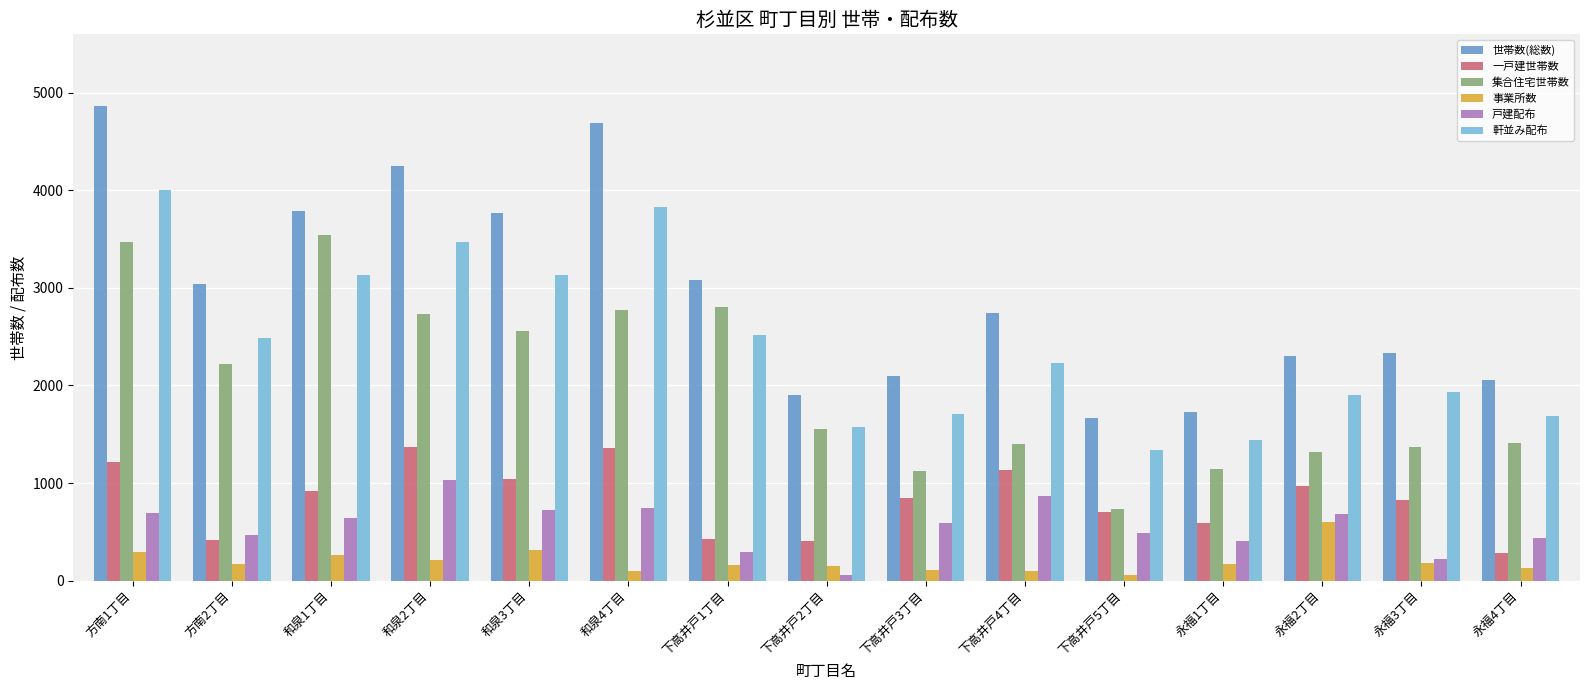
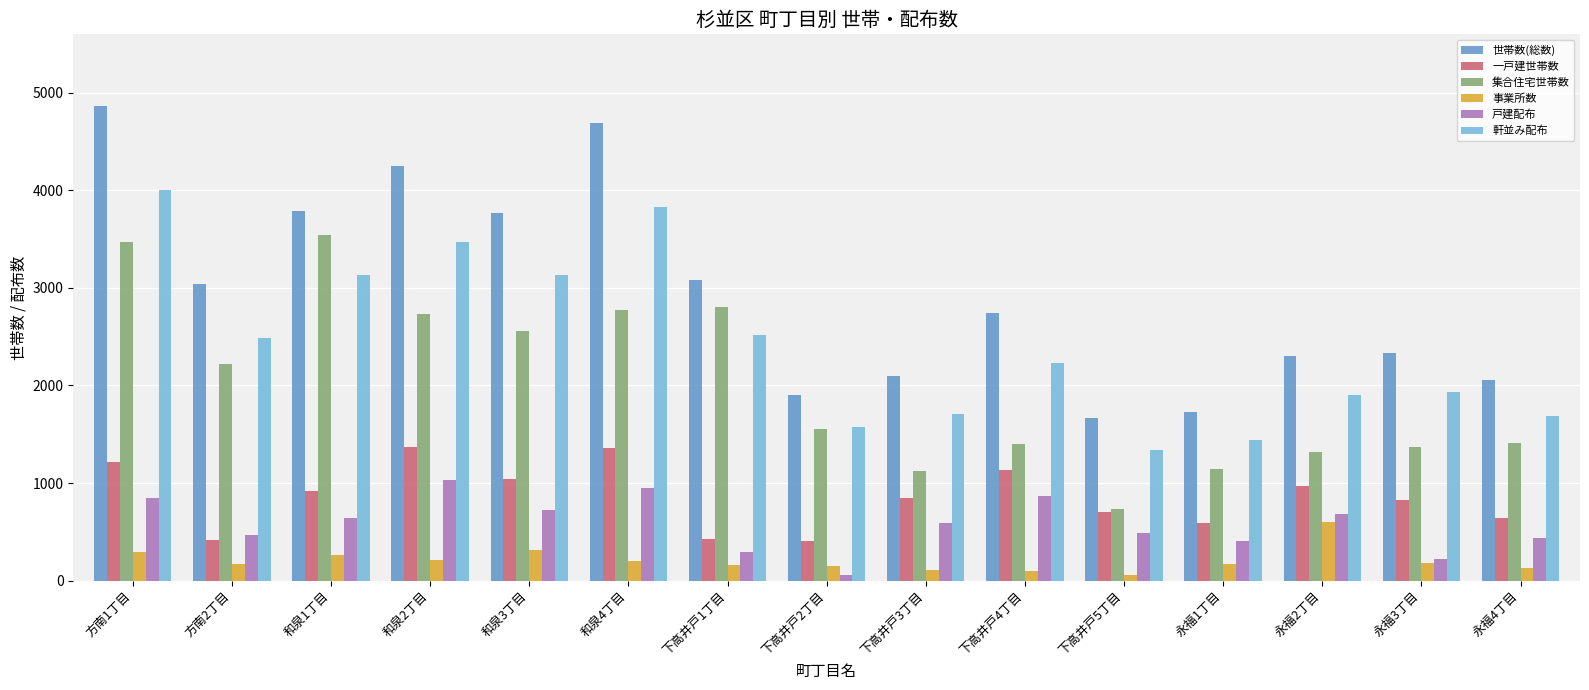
戸建配布, 方南1丁目: 700 -> 900
事業所数, 和泉4丁目: 100 -> 200
戸建配布, 和泉4丁目: 700 -> 1000
一戸建世帯数, 永福4丁目: 300 -> 600
